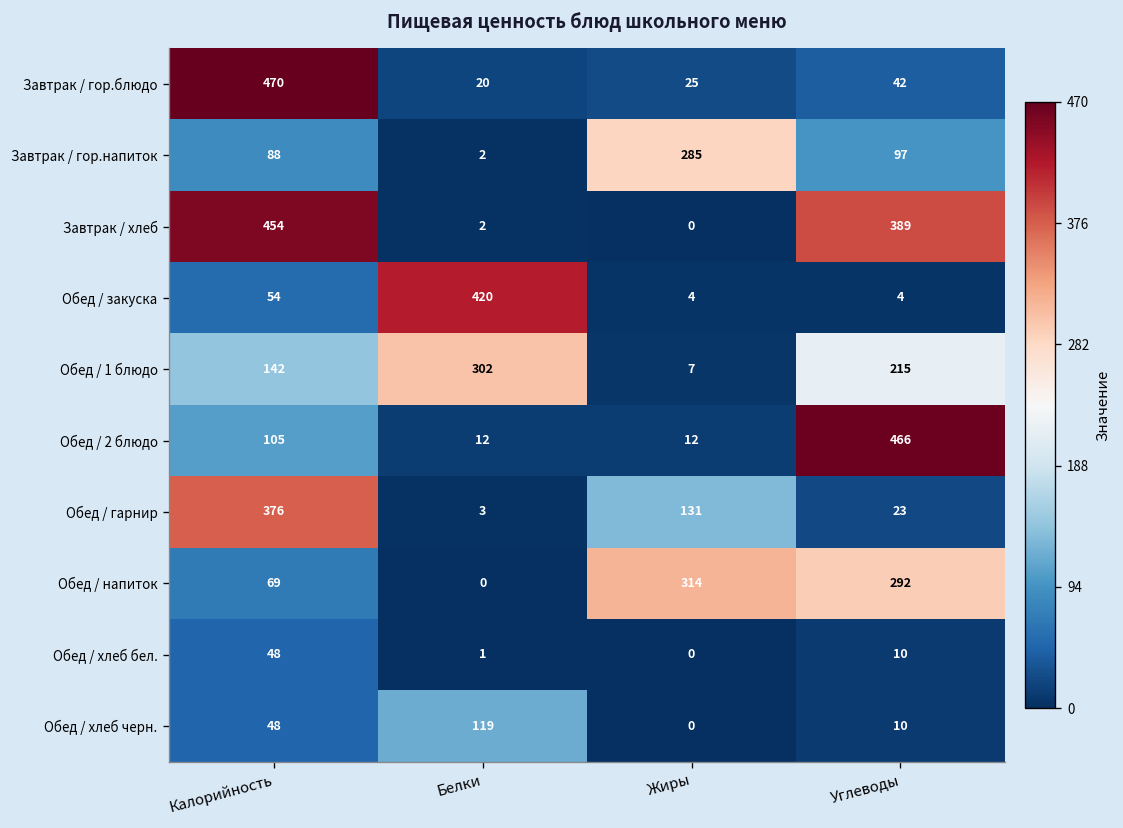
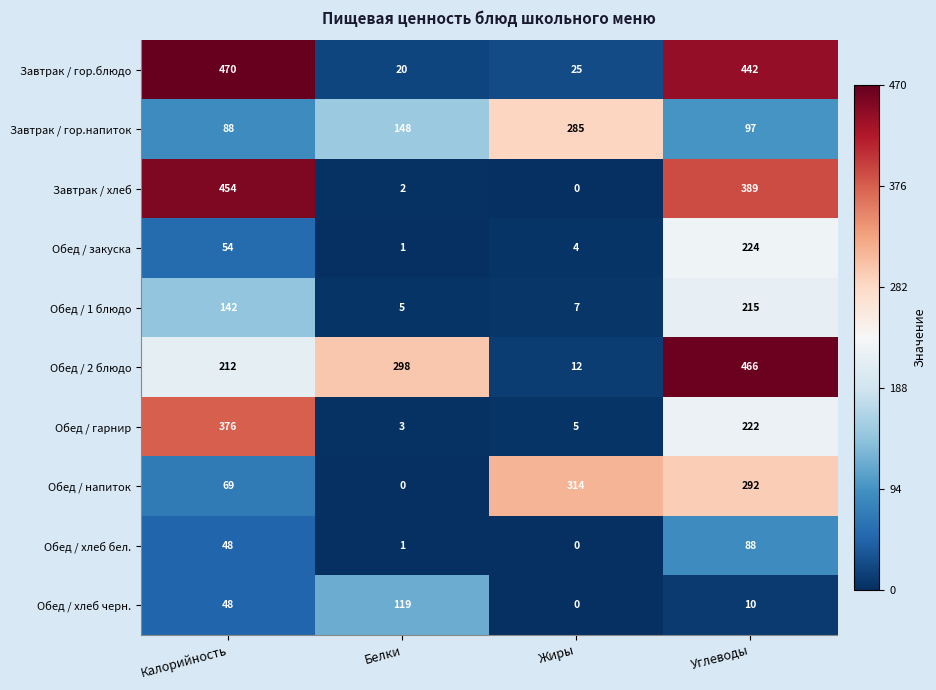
Завтрак / гор.блюдо, Углеводы: 42 -> 442
Завтрак / гор.напиток, Белки: 2 -> 148
Обед / закуска, Белки: 420 -> 1
Обед / закуска, Углеводы: 4 -> 224
Обед / 1 блюдо, Белки: 302 -> 5
Обед / 2 блюдо, Калорийность: 105 -> 212
Обед / 2 блюдо, Белки: 12 -> 298
Обед / гарнир, Жиры: 131 -> 5
Обед / гарнир, Углеводы: 23 -> 222
Обед / хлеб бел., Углеводы: 10 -> 88
